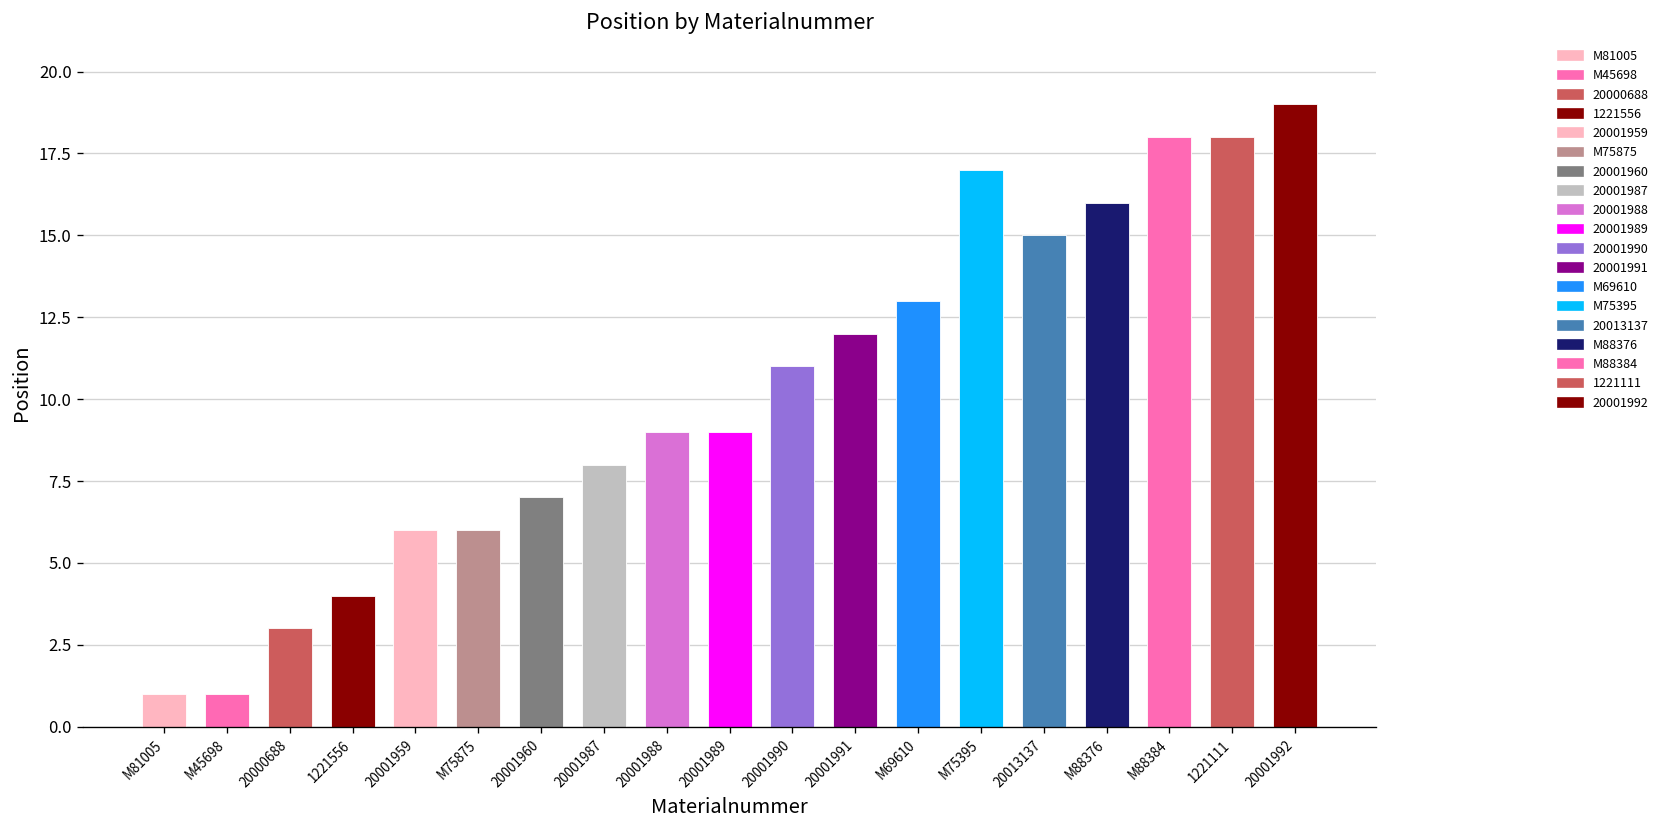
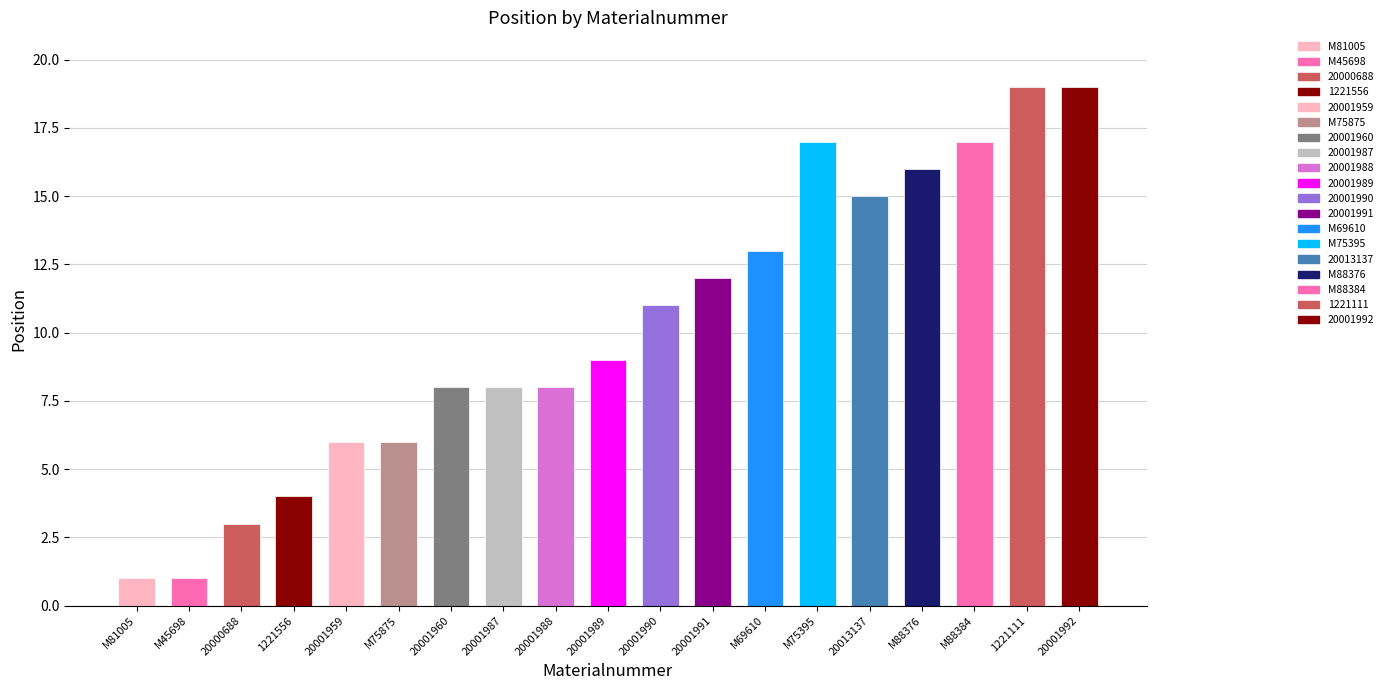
20001960: 7 -> 8
20001988: 9 -> 8
M88384: 18 -> 17
1221111: 18 -> 19
